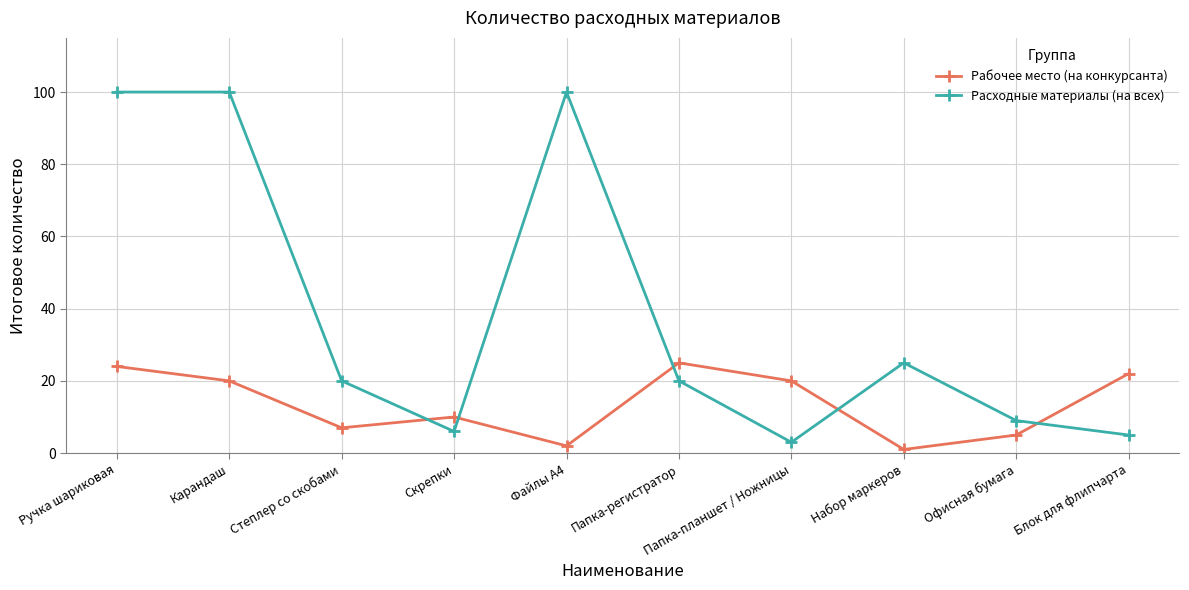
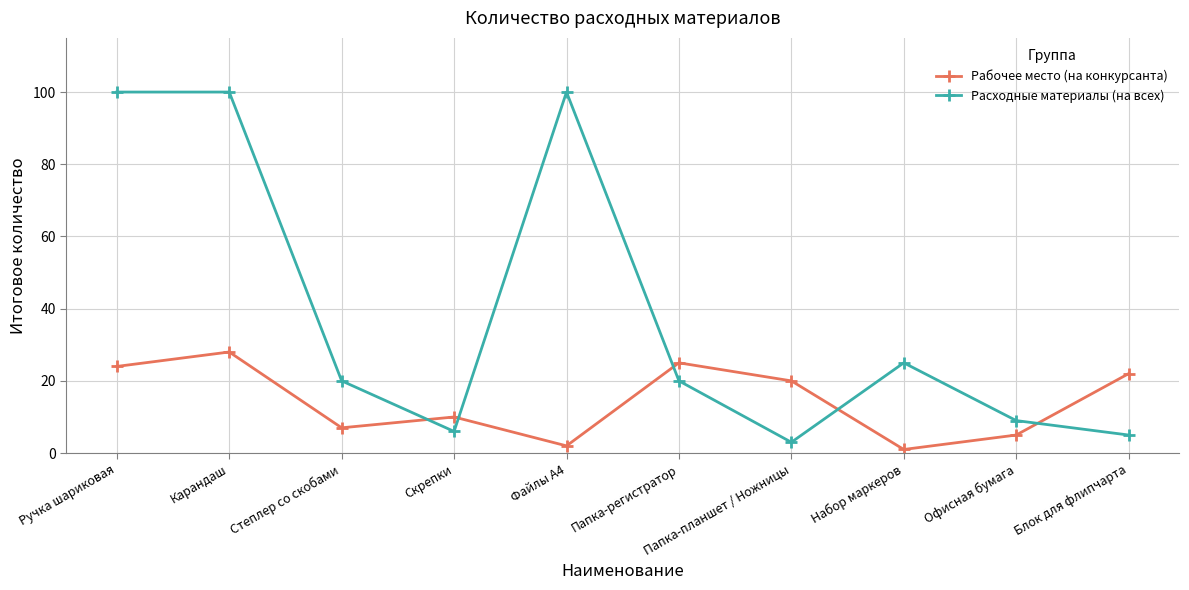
Рабочее место (на конкурсанта), Карандаш: 20 -> 28
